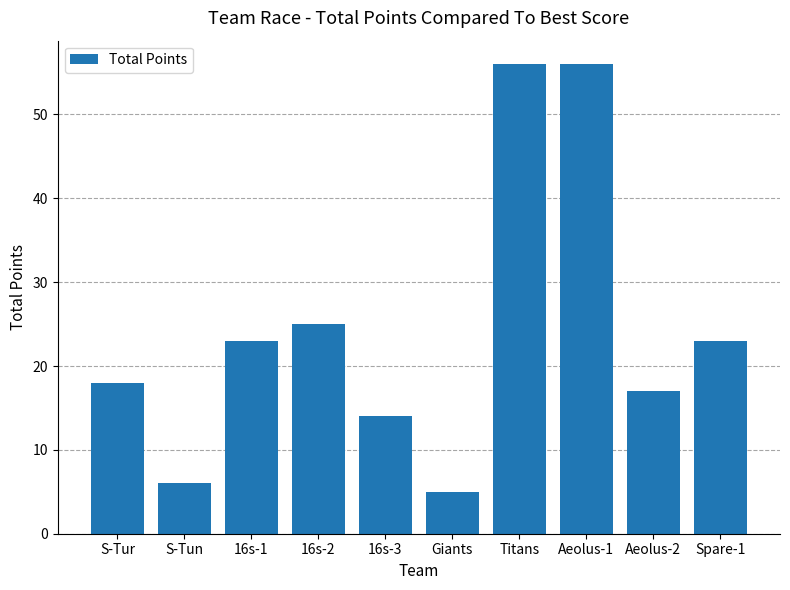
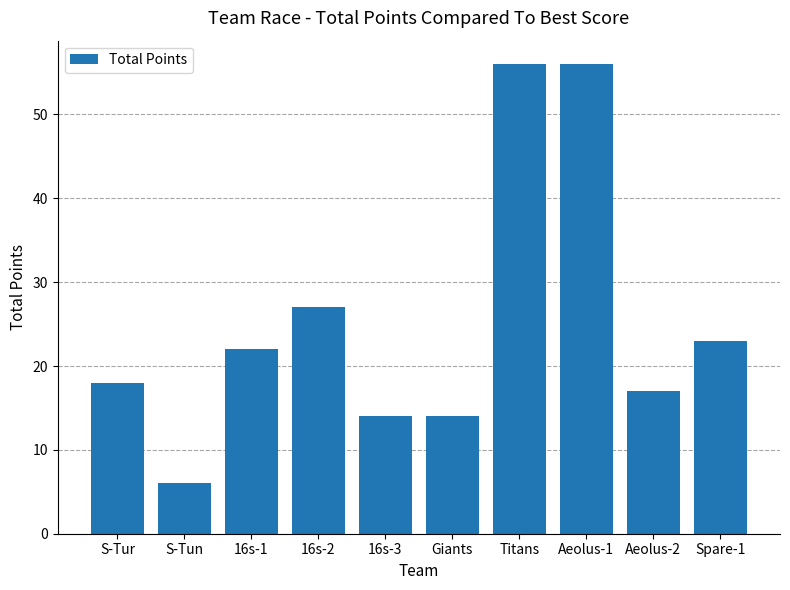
16s-1: 23 -> 22
16s-2: 25 -> 27
Giants: 5 -> 14
